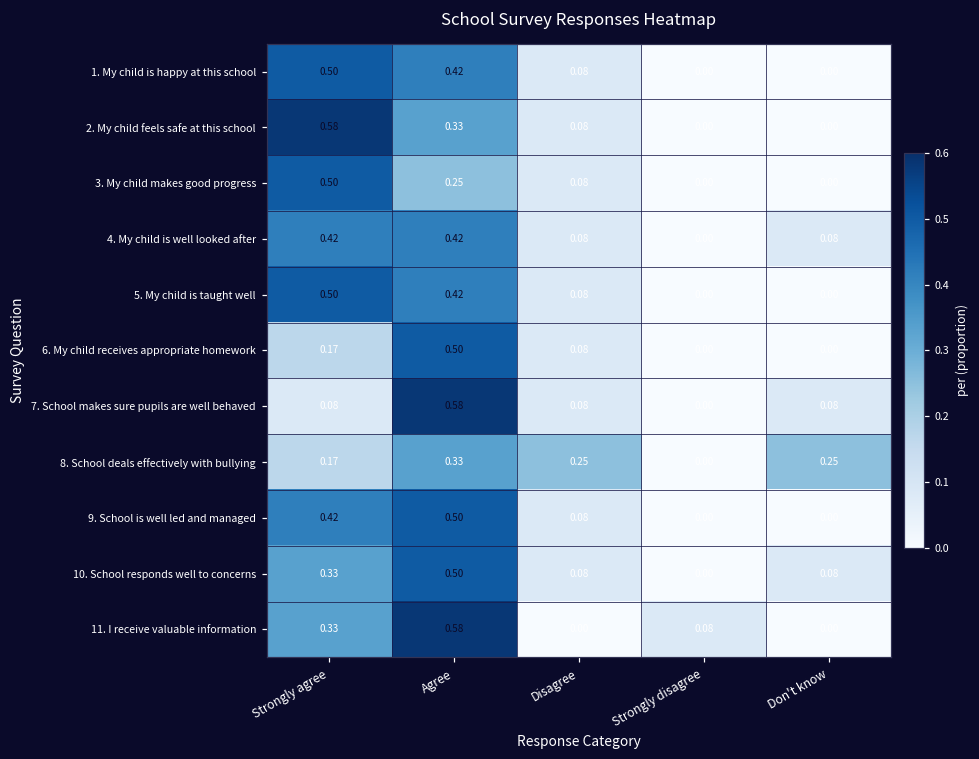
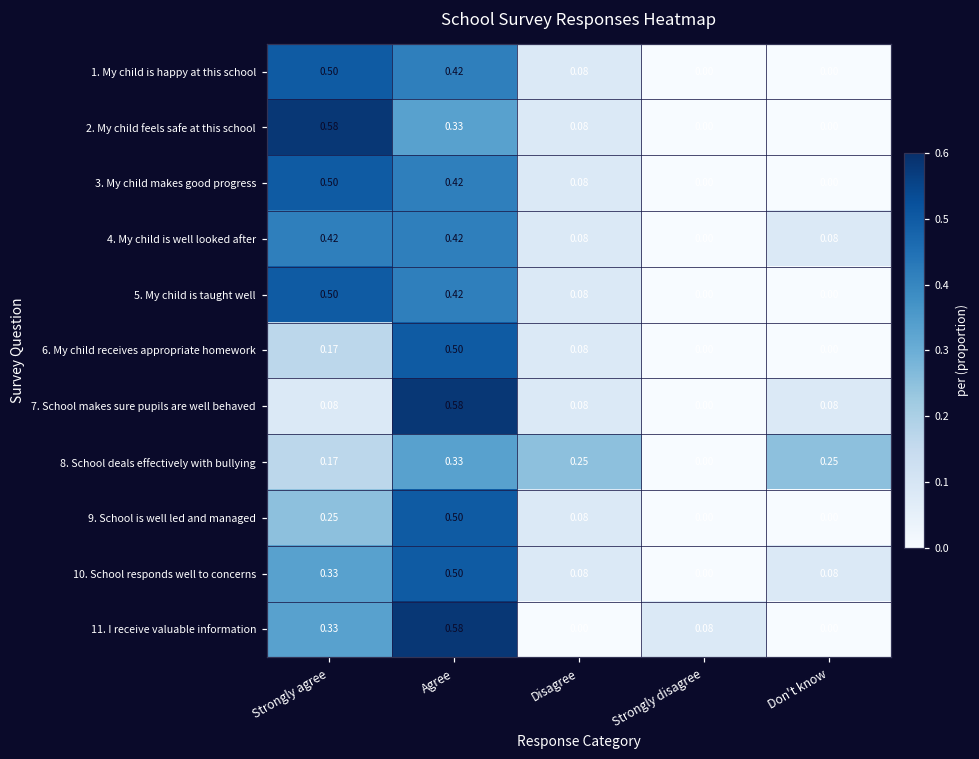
3. My child makes good progress, Agree: 0.25 -> 0.42
9. School is well led and managed, Strongly agree: 0.42 -> 0.25
